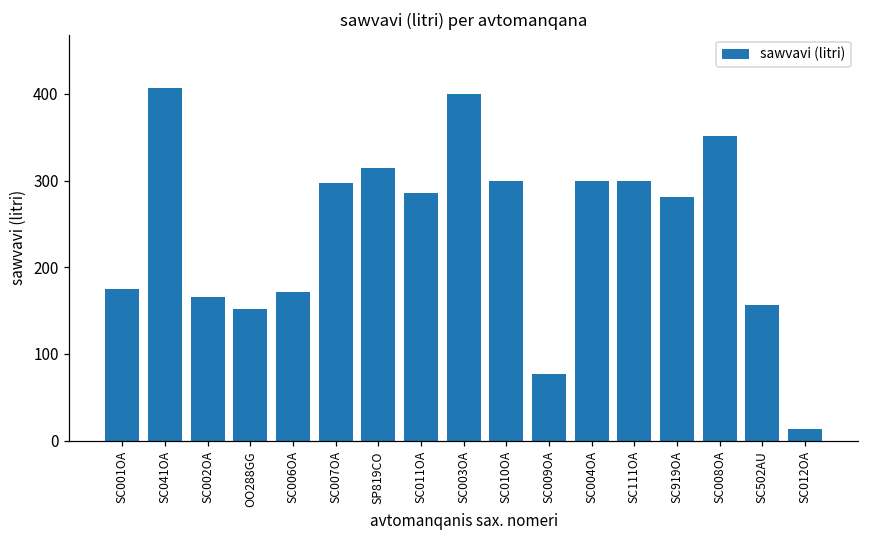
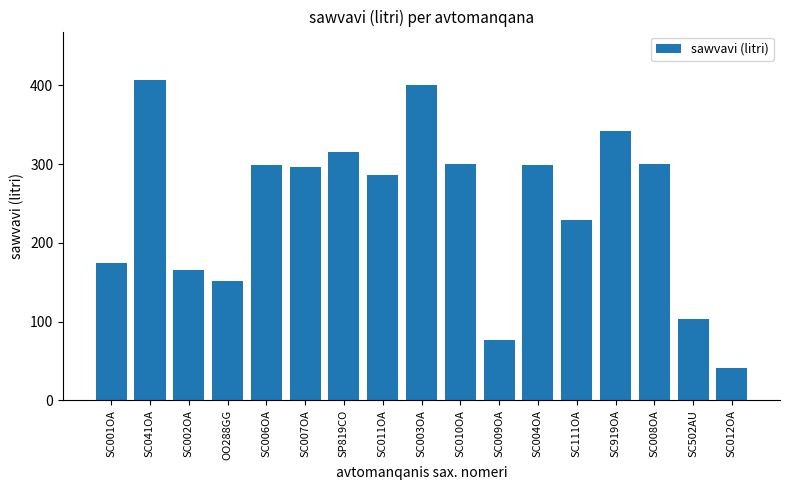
SC006OA: 170 -> 300
SC111OA: 300 -> 230
SC919OA: 280 -> 340
SC008OA: 350 -> 300
SC502AU: 160 -> 100
SC012OA: 10 -> 40
